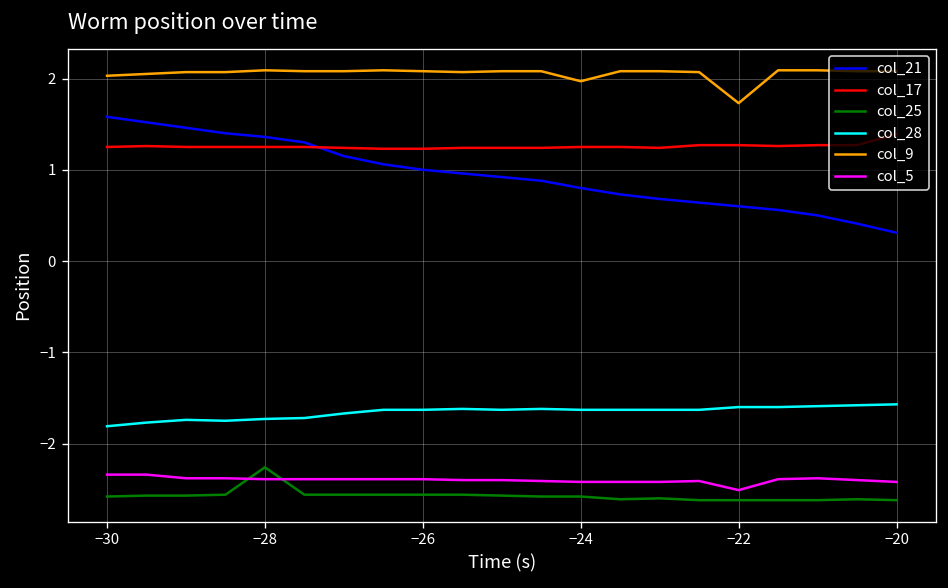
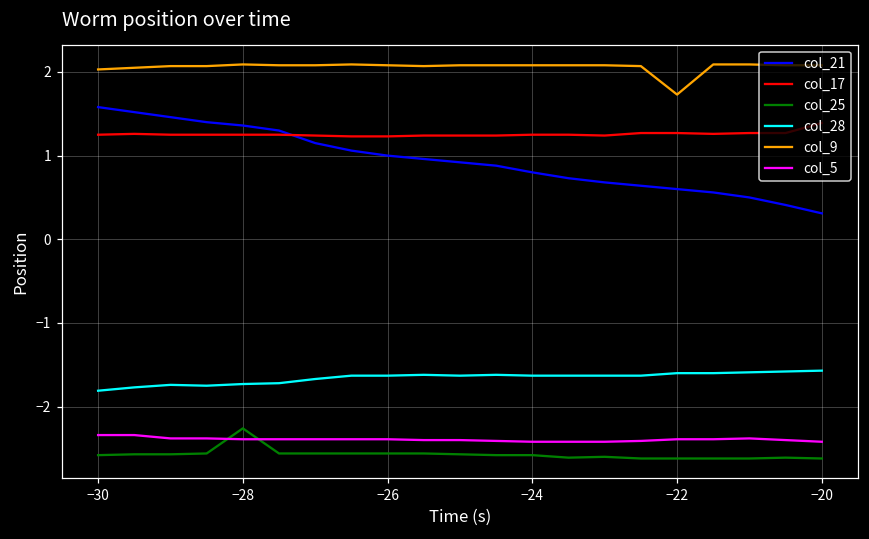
col_9, −24: 2.0 -> 2.1
col_5, −22: -2.5 -> -2.4
